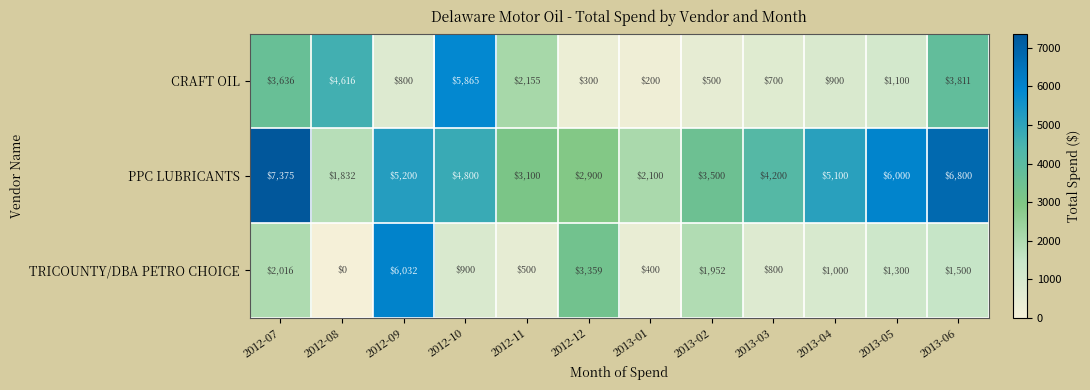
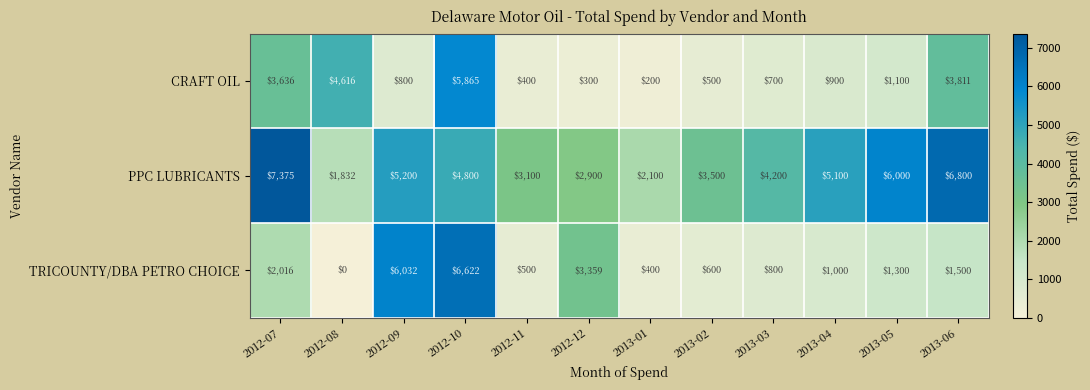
CRAFT OIL, 2012-11: $2,155 -> $400
TRICOUNTY/DBA PETRO CHOICE, 2012-10: $900 -> $6,622
TRICOUNTY/DBA PETRO CHOICE, 2013-02: $1,952 -> $600
